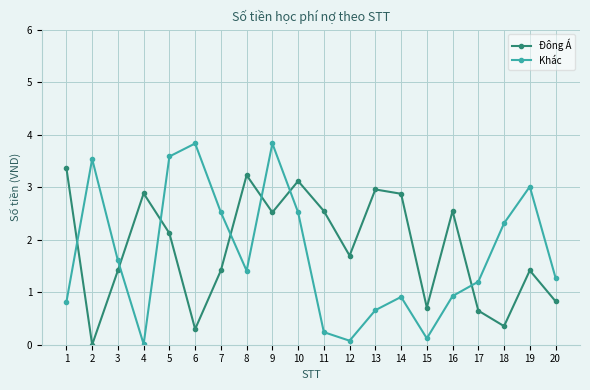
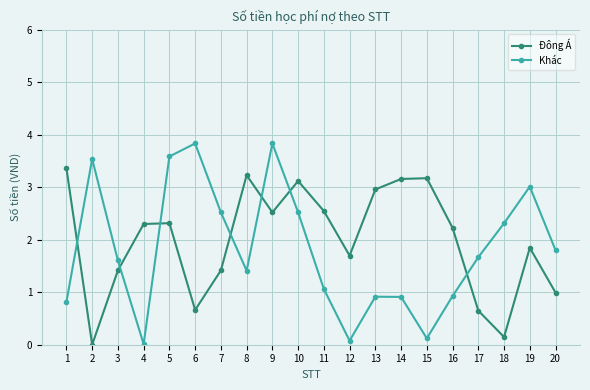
Đông Á, 4: 2.9 -> 2.3
Đông Á, 5: 2.1 -> 2.3
Đông Á, 6: 0.3 -> 0.7
Khác, 11: 0.2 -> 1.1
Khác, 13: 0.7 -> 0.9
Đông Á, 14: 2.9 -> 3.2
Đông Á, 15: 0.7 -> 3.2
Đông Á, 16: 2.5 -> 2.2
Khác, 17: 1.2 -> 1.7
Đông Á, 18: 0.4 -> 0.1
Đông Á, 19: 1.4 -> 1.8
Đông Á, 20: 0.8 -> 1.0
Khác, 20: 1.3 -> 1.8
